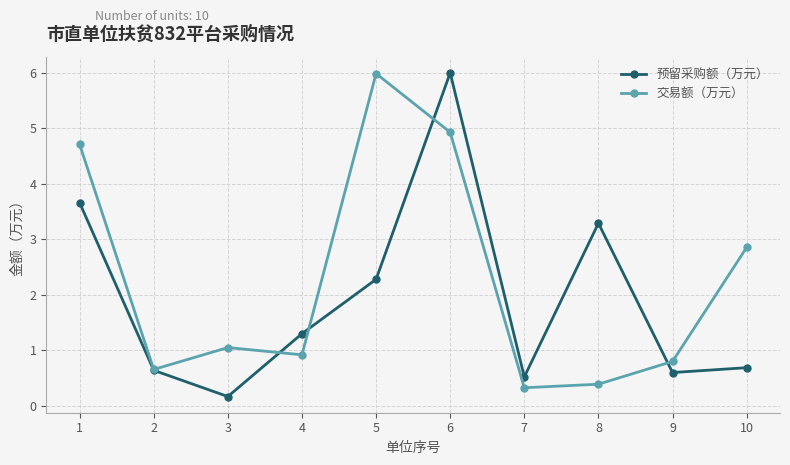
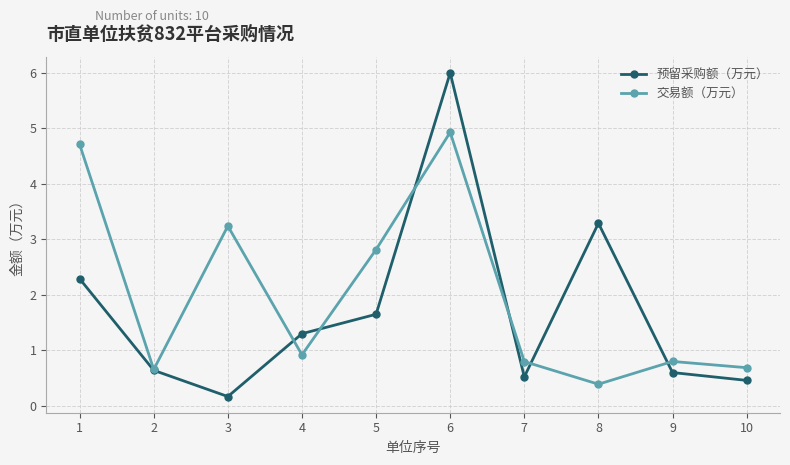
预留采购额（万元）, 1: 3.7 -> 2.3
交易额（万元）, 3: 1.1 -> 3.2
预留采购额（万元）, 5: 2.3 -> 1.7
交易额（万元）, 5: 6.0 -> 2.8
交易额（万元）, 7: 0.3 -> 0.8
预留采购额（万元）, 10: 0.7 -> 0.5
交易额（万元）, 10: 2.9 -> 0.7
